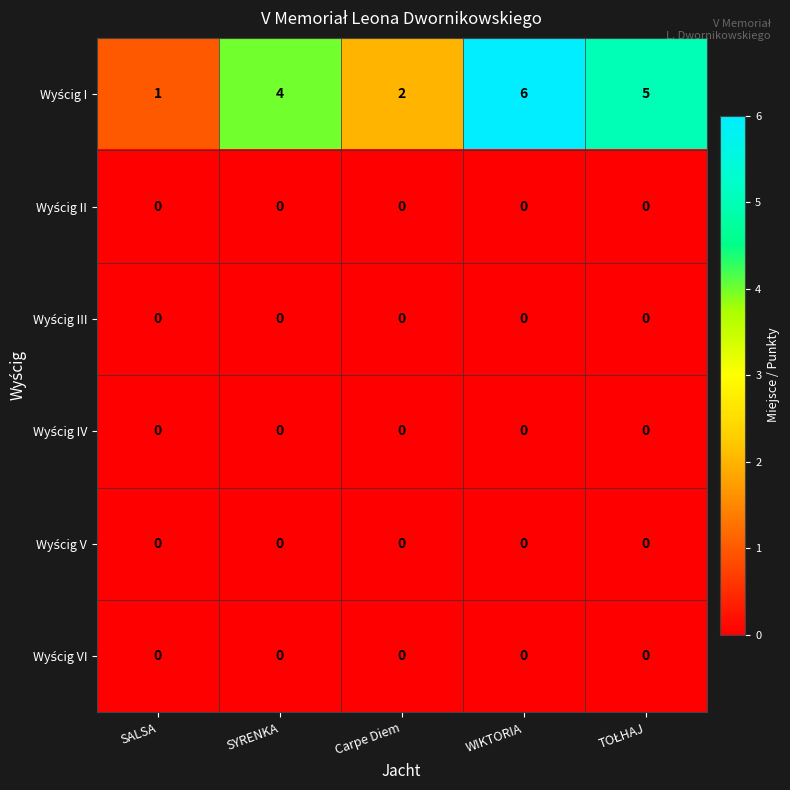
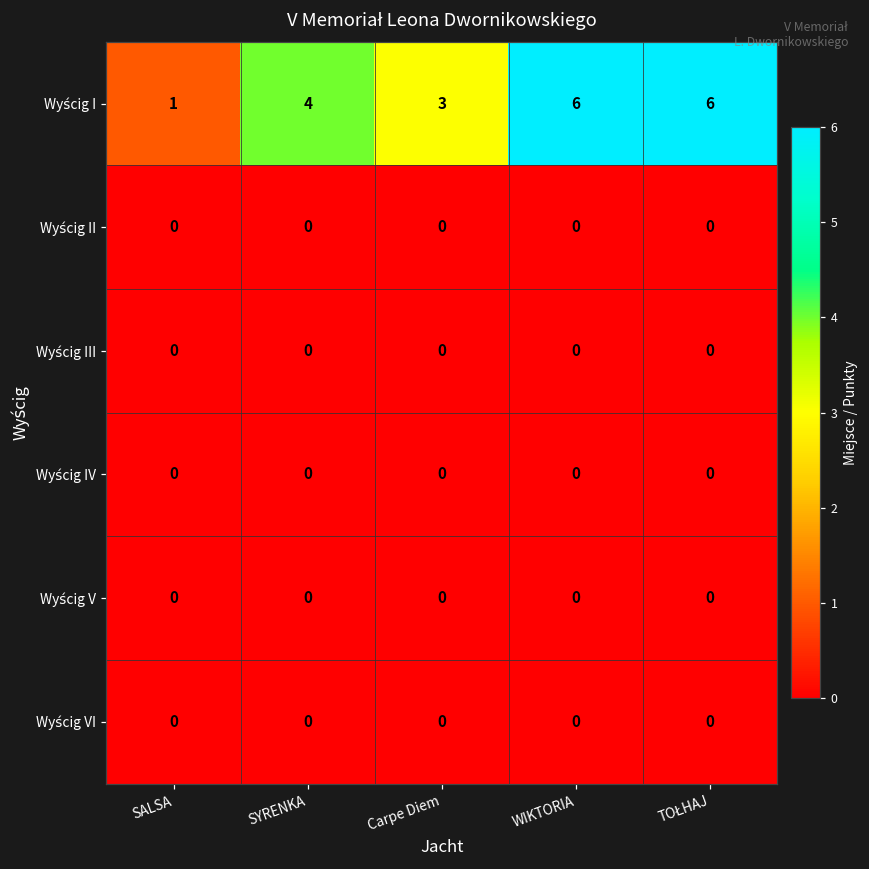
Wyścig I, Carpe Diem: 2 -> 3
Wyścig I, TOŁHAJ: 5 -> 6
